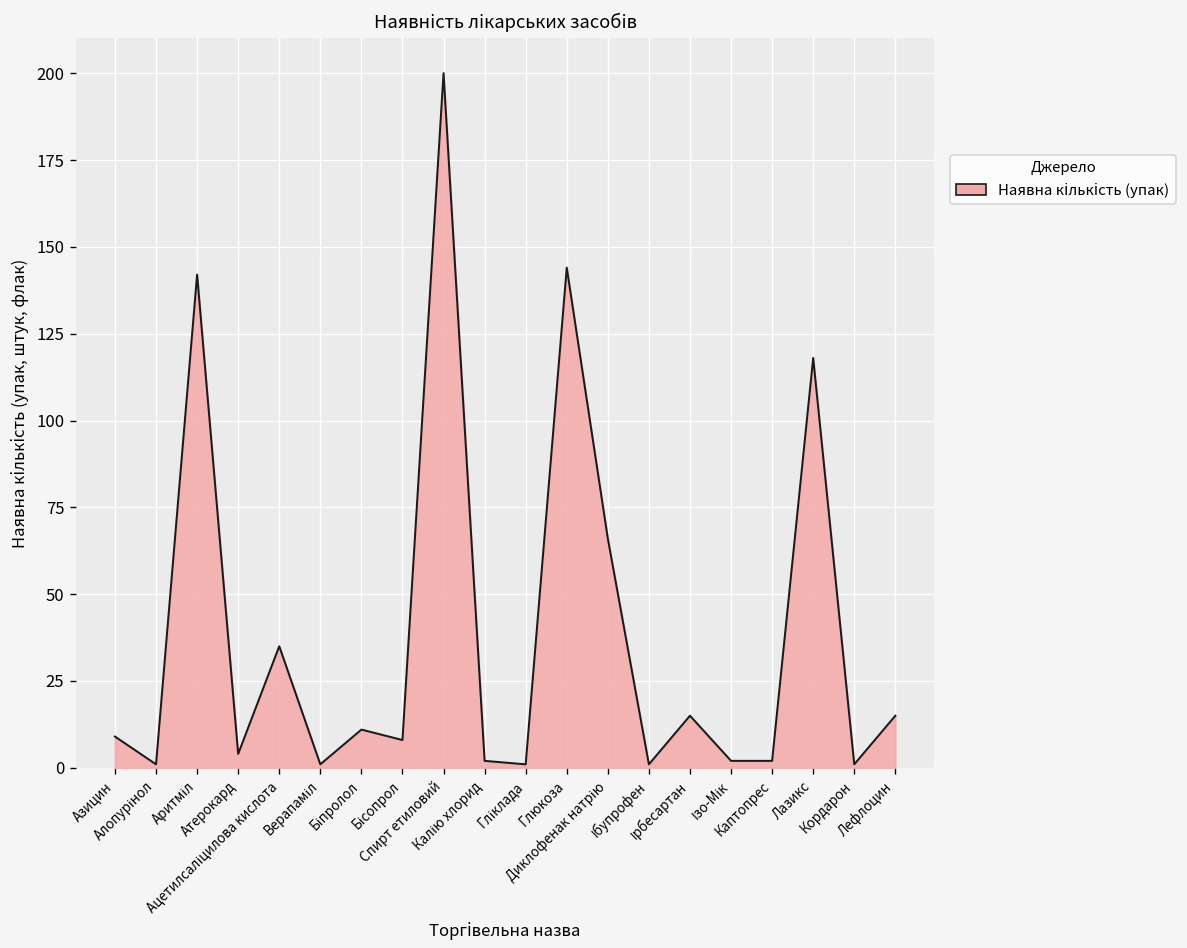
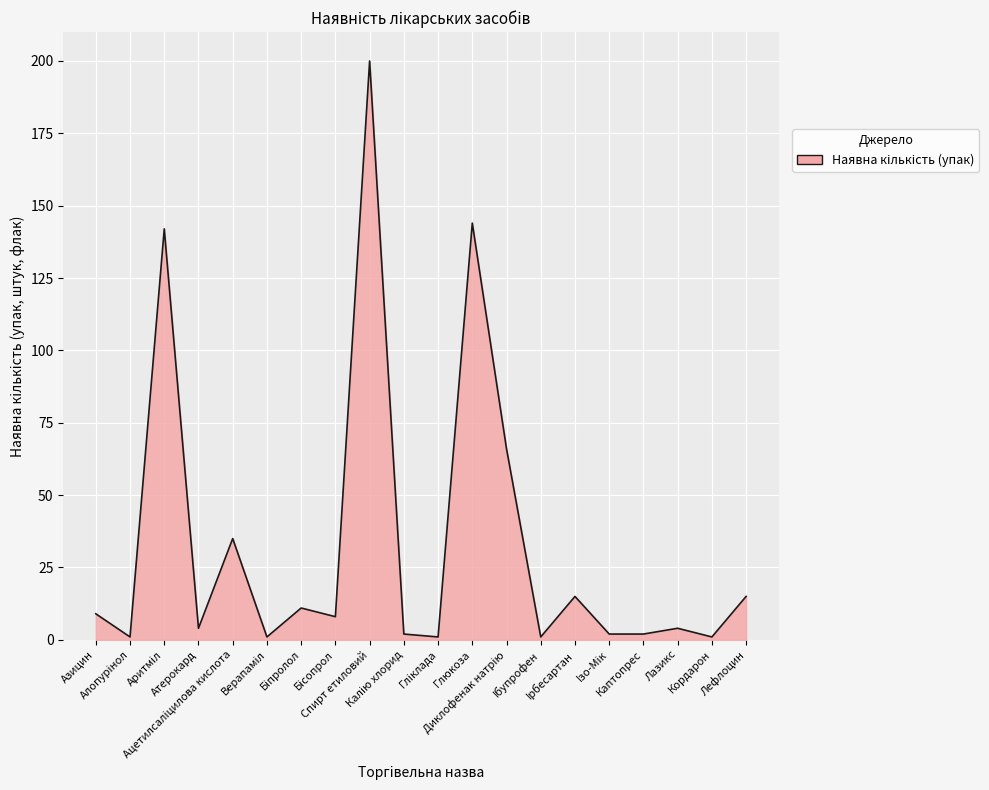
Лазикс: 118 -> 4
